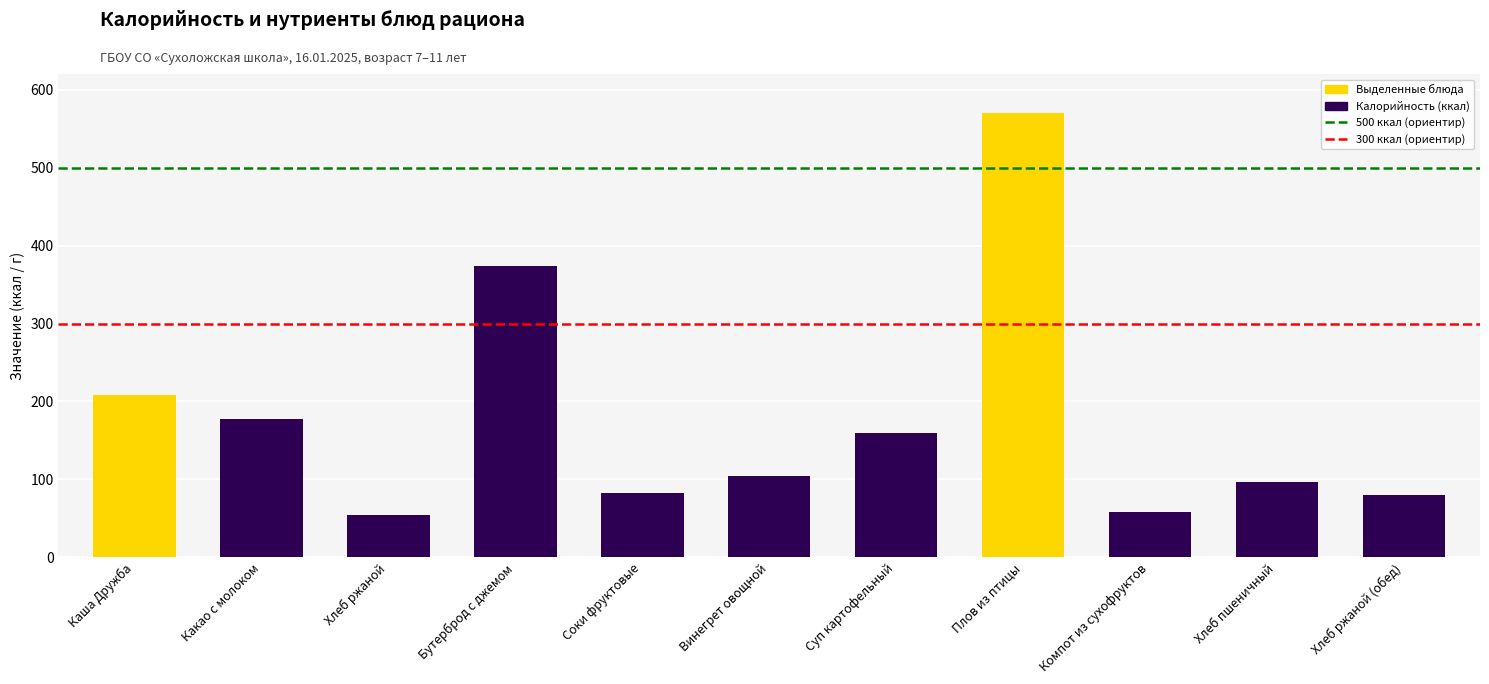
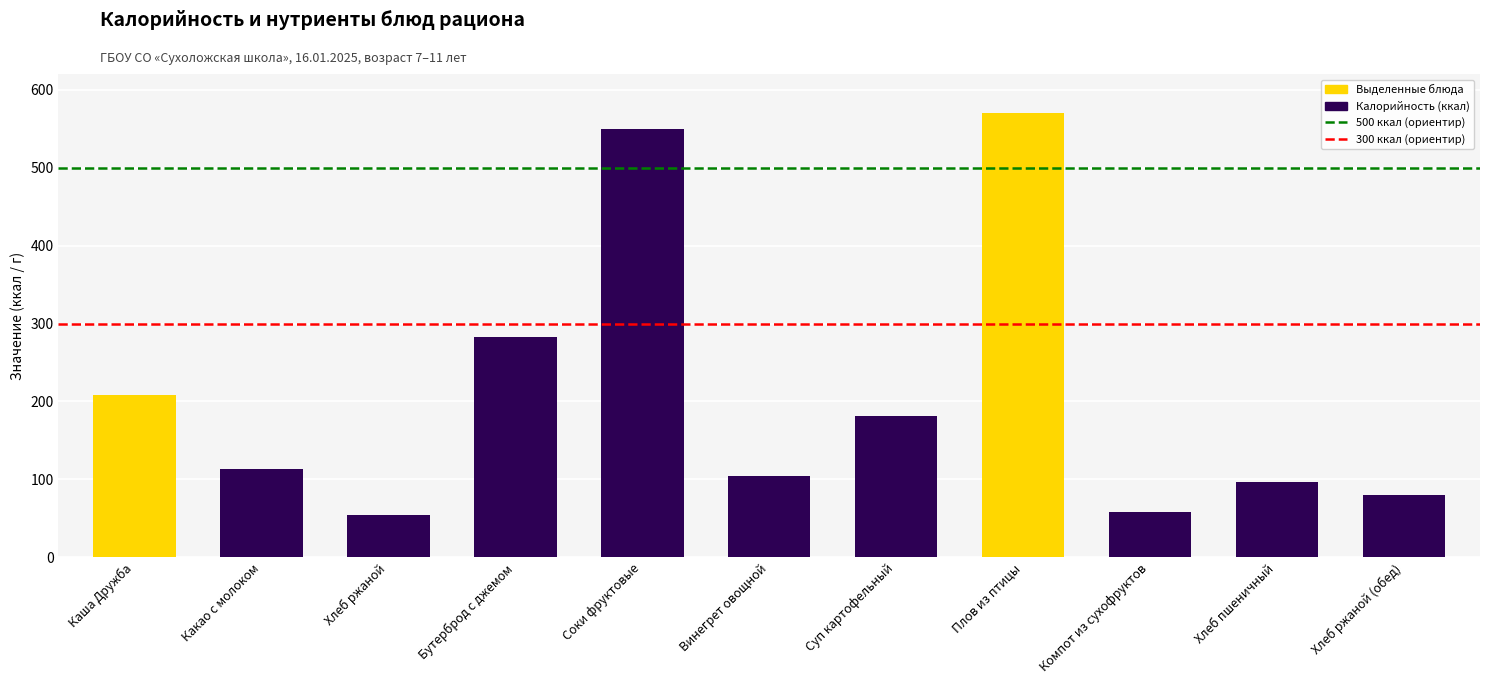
Какао с молоком: 180 -> 110
Бутерброд с джемом: 370 -> 280
Соки фруктовые: 80 -> 550
Суп картофельный: 160 -> 180
